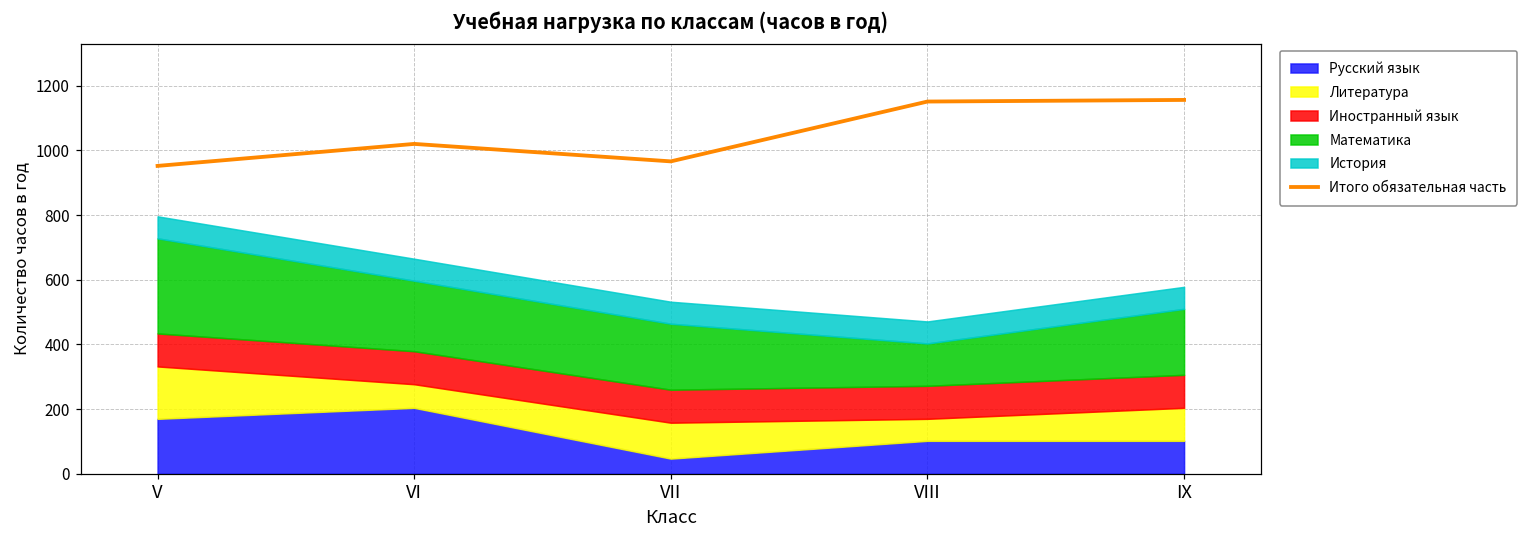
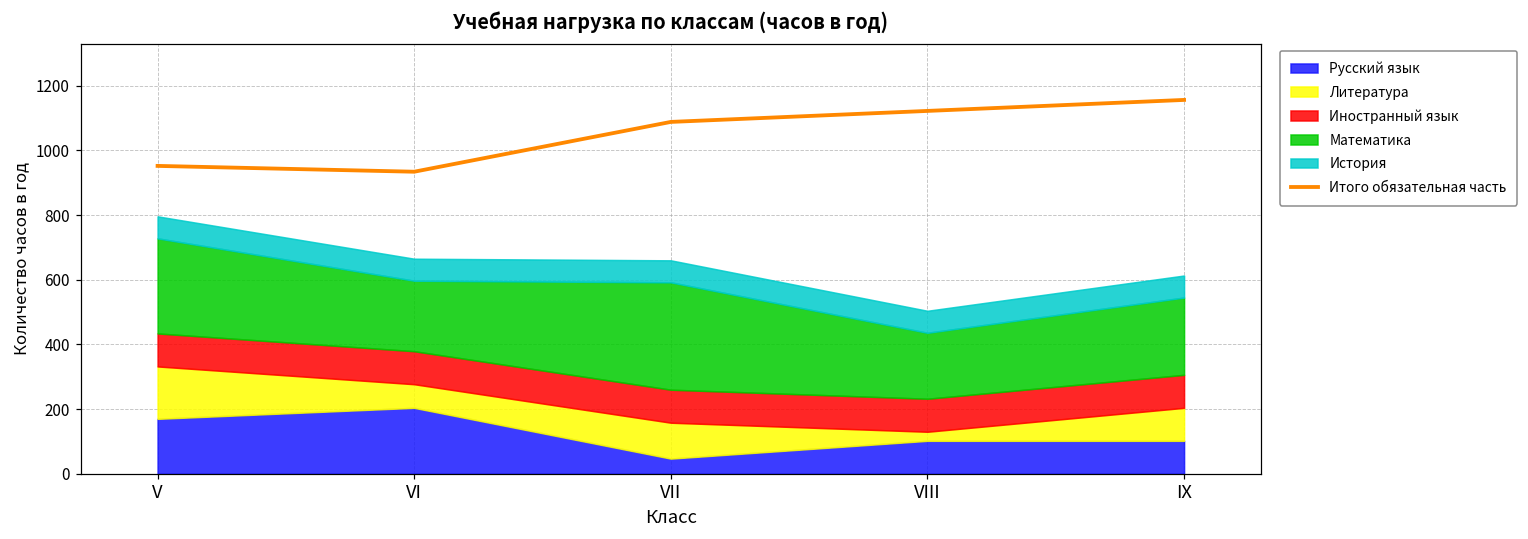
Итого обязательная часть, VI: 1020 -> 930
Итого обязательная часть, VII: 970 -> 1090
Математика, VII: 200 -> 330
Итого обязательная часть, VIII: 1150 -> 1120
Литература, VIII: 70 -> 30
Математика, VIII: 130 -> 200
Математика, IX: 200 -> 240
